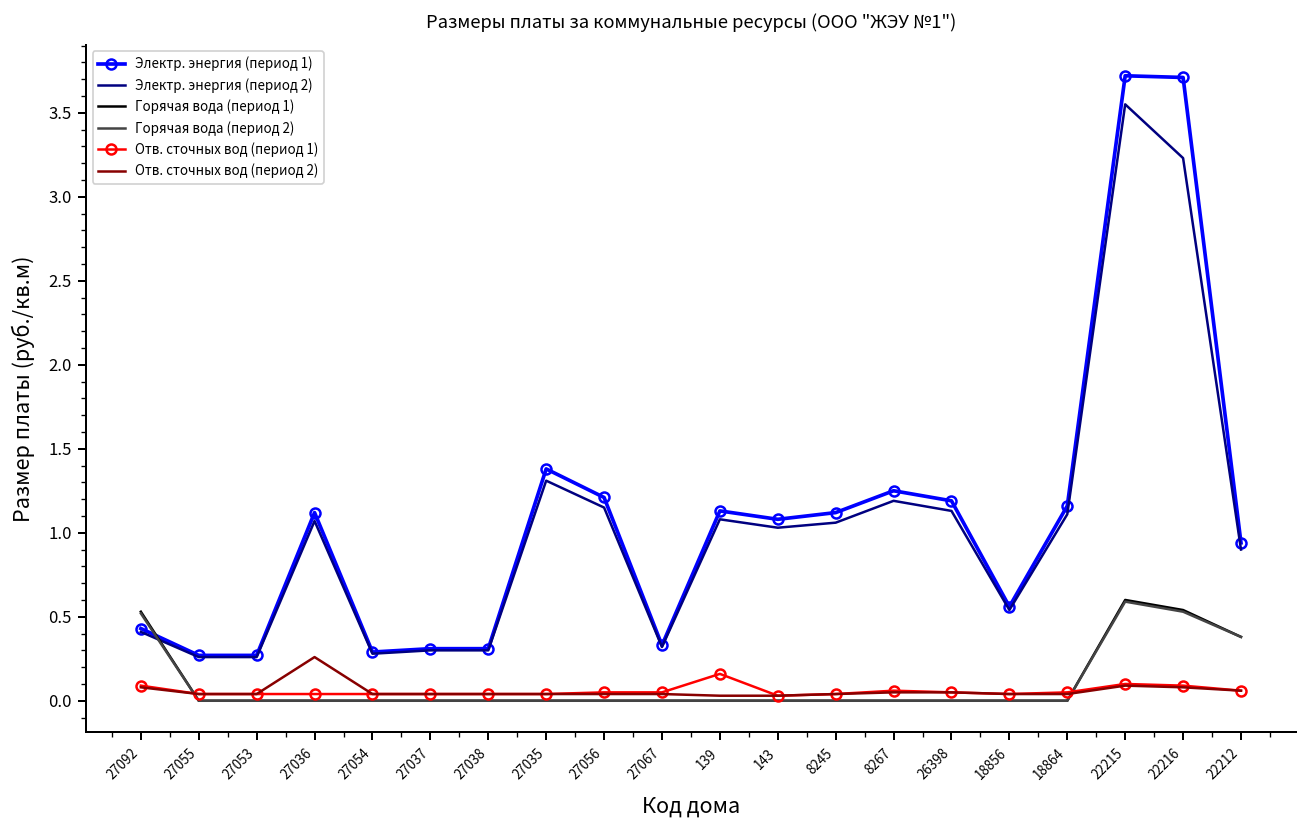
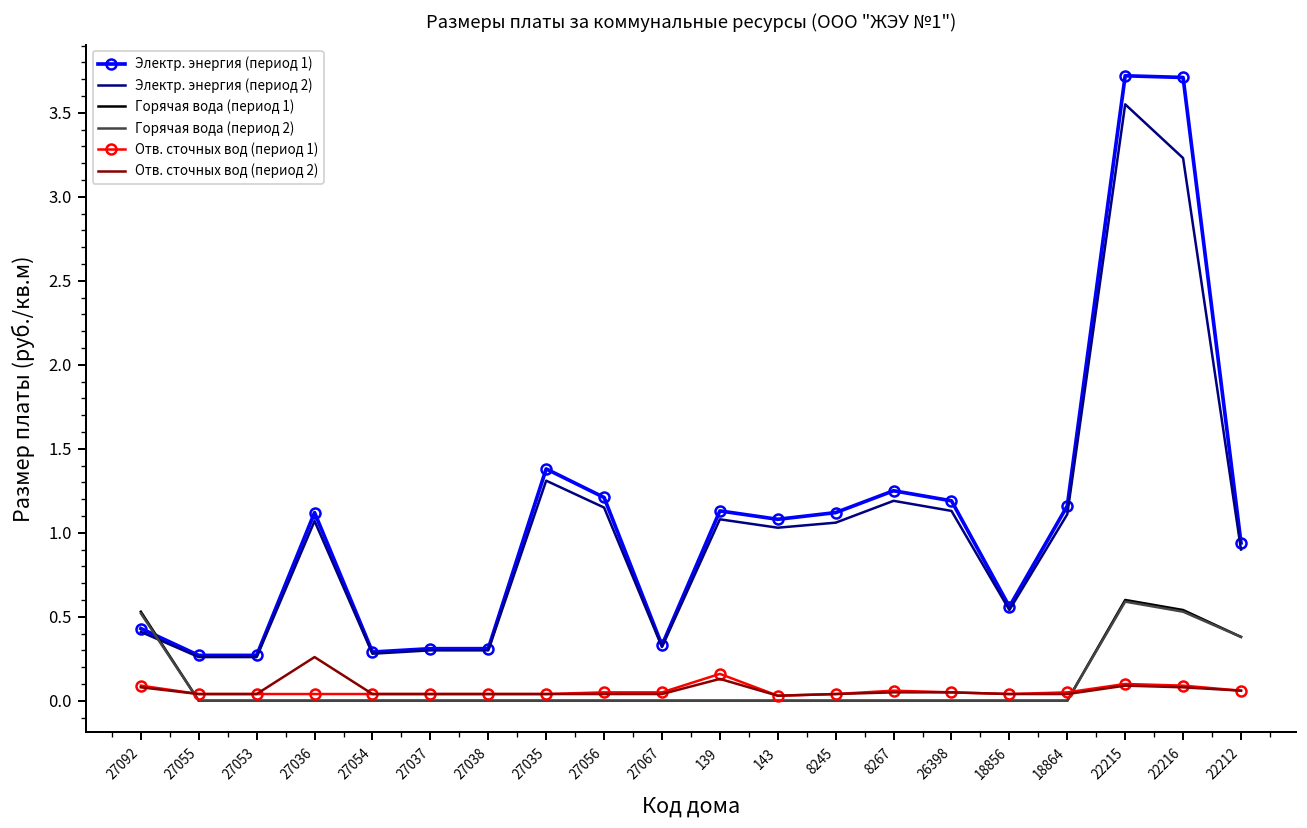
Отв. сточных вод (период 2), 139: 0.03 -> 0.13
